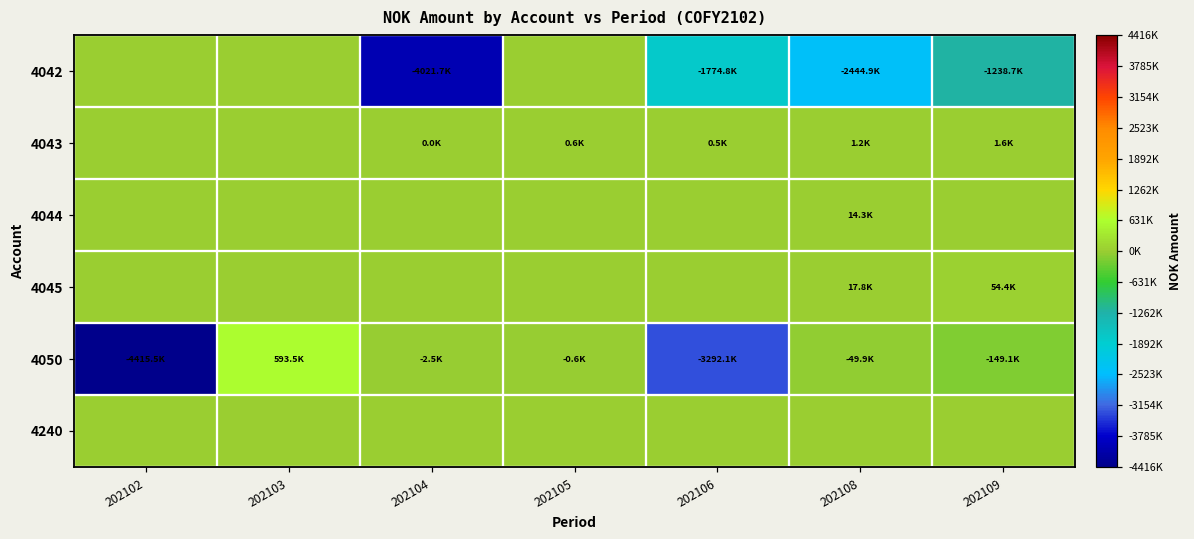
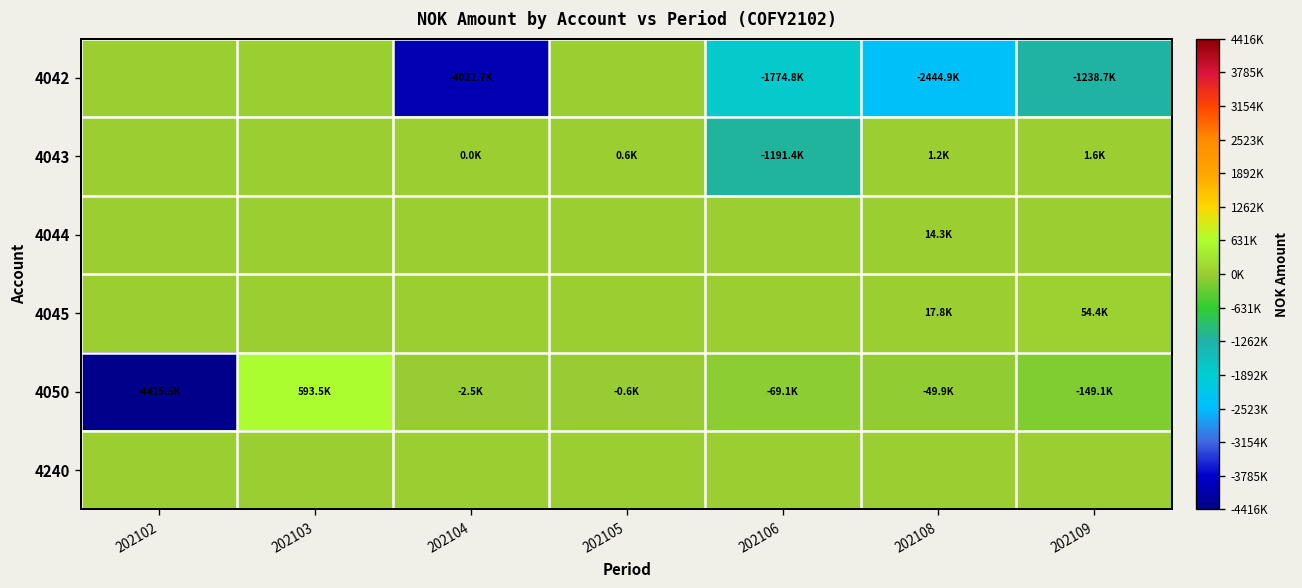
4043, 202106: 0.5K -> -1191.4K
4050, 202106: -3292.1K -> -69.1K
